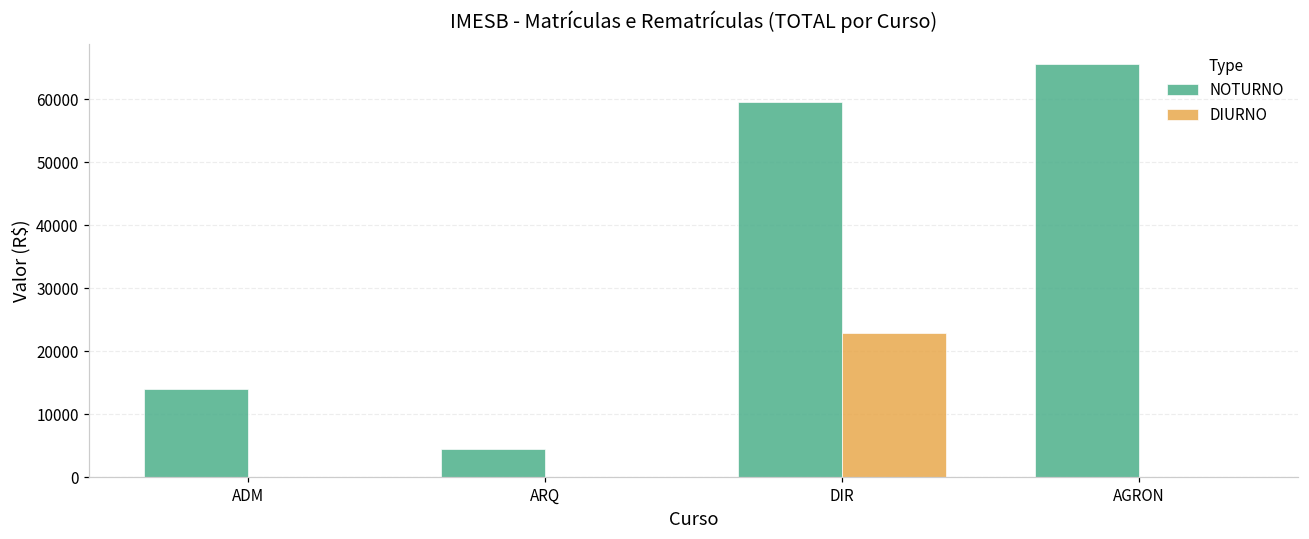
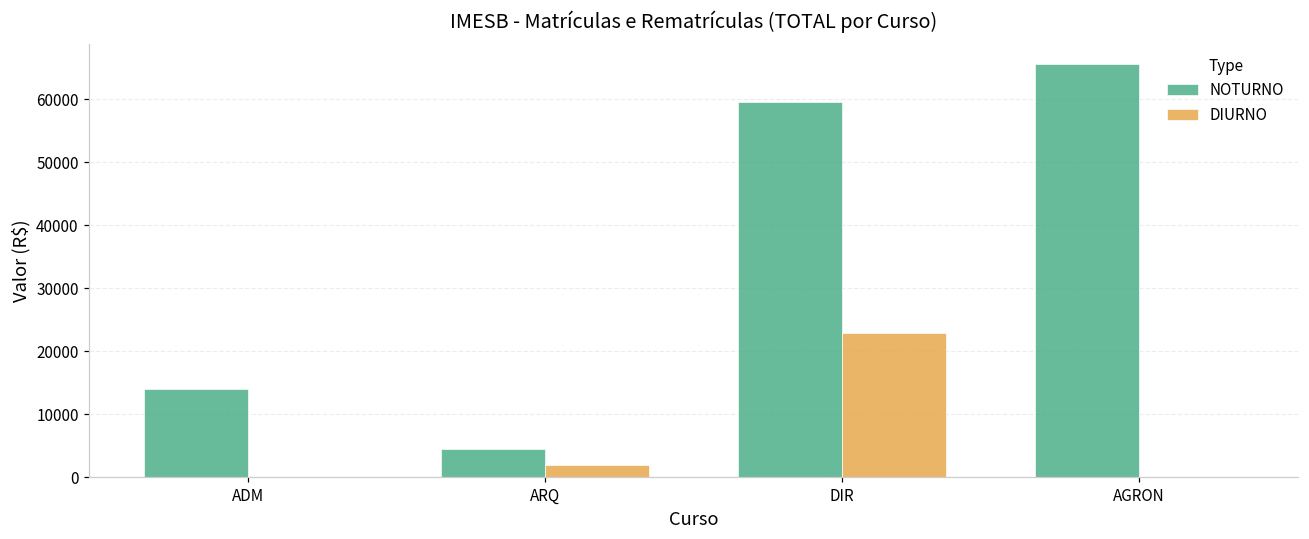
DIURNO, ARQ: 0 -> 2000
